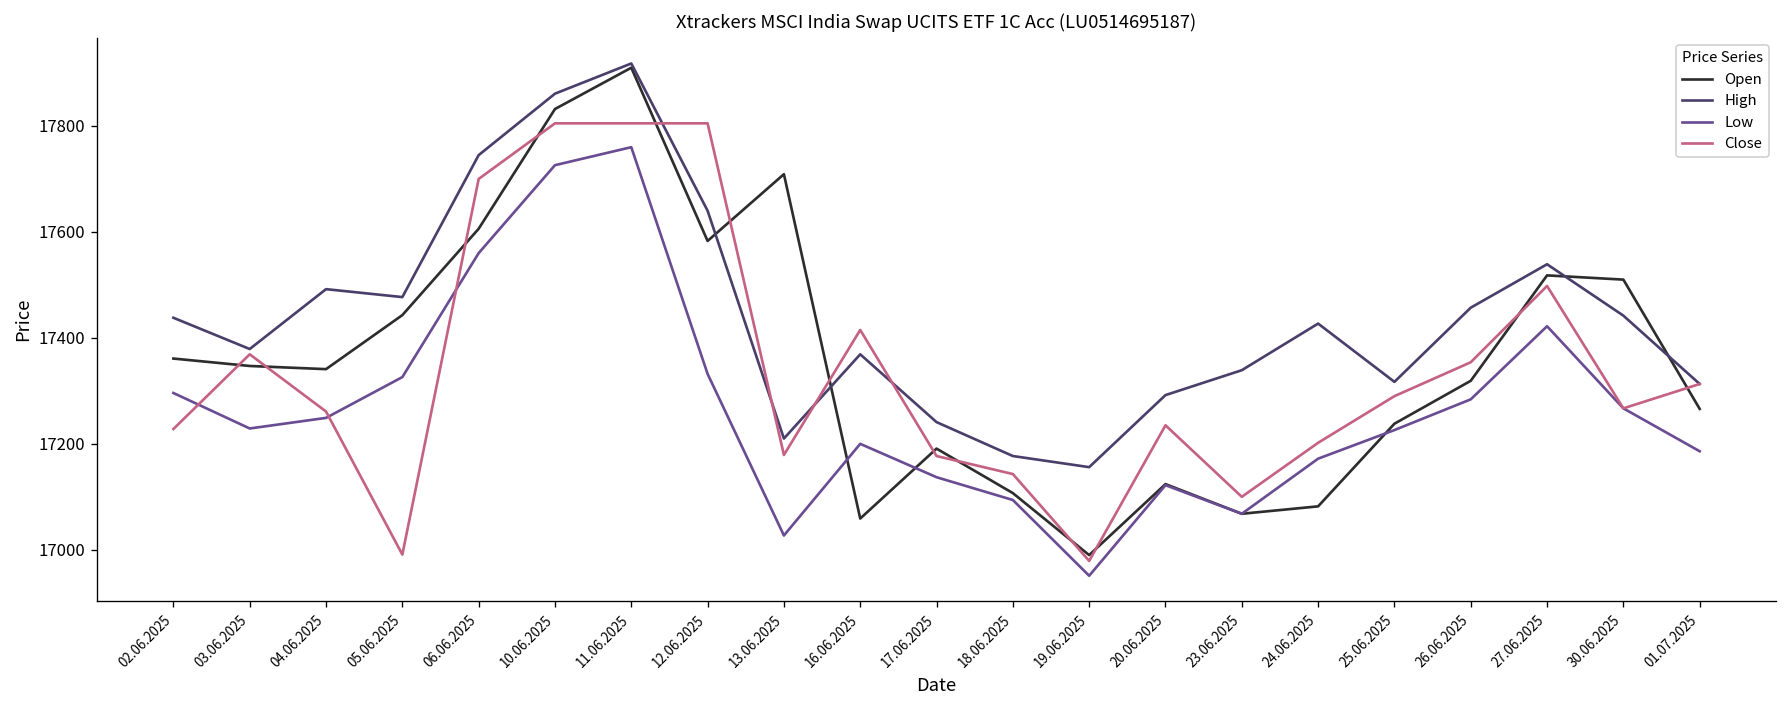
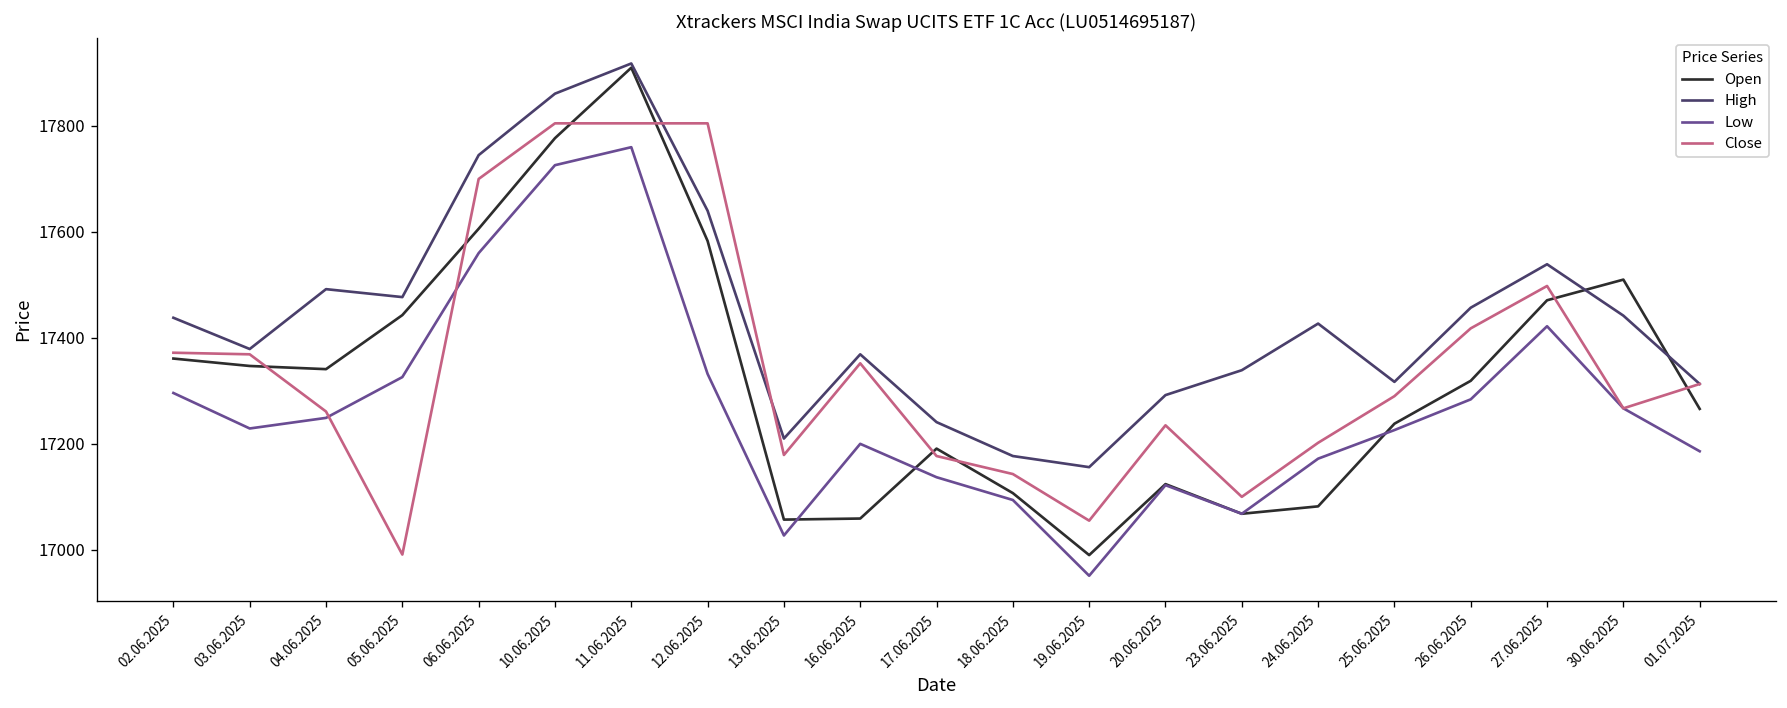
Close, 02.06.2025: 17230 -> 17370
Open, 10.06.2025: 17830 -> 17780
Open, 13.06.2025: 17710 -> 17060
Close, 16.06.2025: 17420 -> 17350
Close, 19.06.2025: 16980 -> 17060
Close, 26.06.2025: 17350 -> 17420
Open, 27.06.2025: 17520 -> 17470
